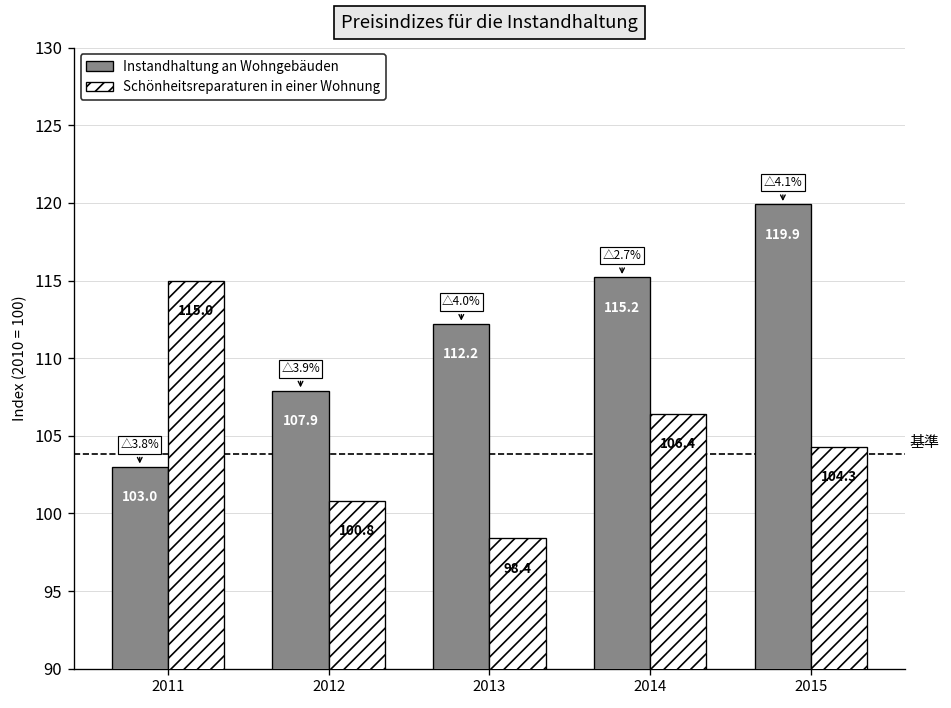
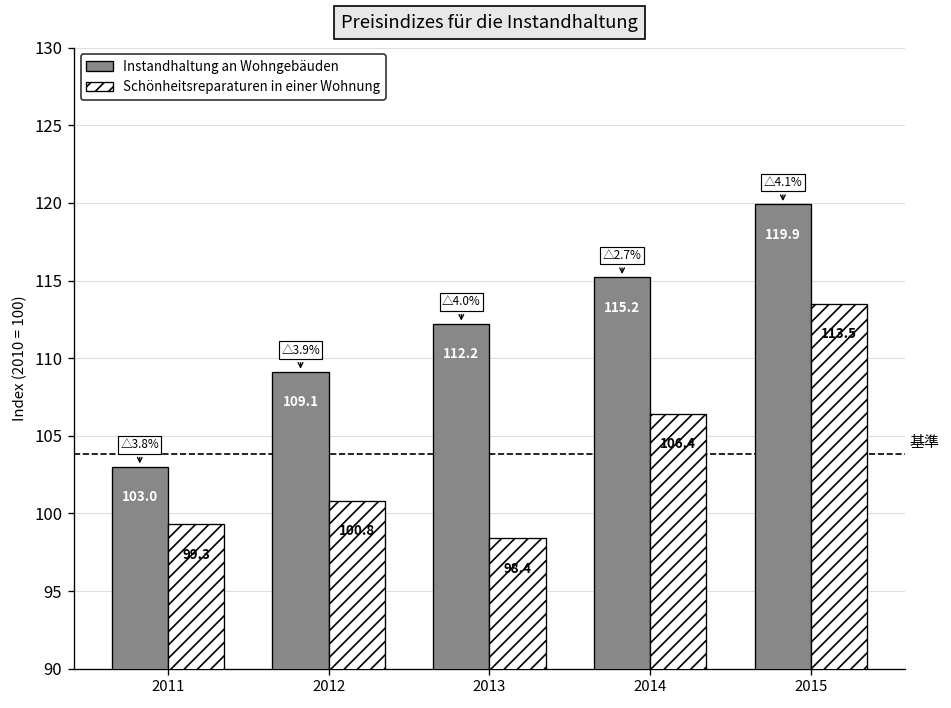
Schönheitsreparaturen in einer Wohnung, 2011: 115.0 -> 99.3
Instandhaltung an Wohngebäuden, 2012: 107.9 -> 109.1
Schönheitsreparaturen in einer Wohnung, 2015: 104.3 -> 113.5
